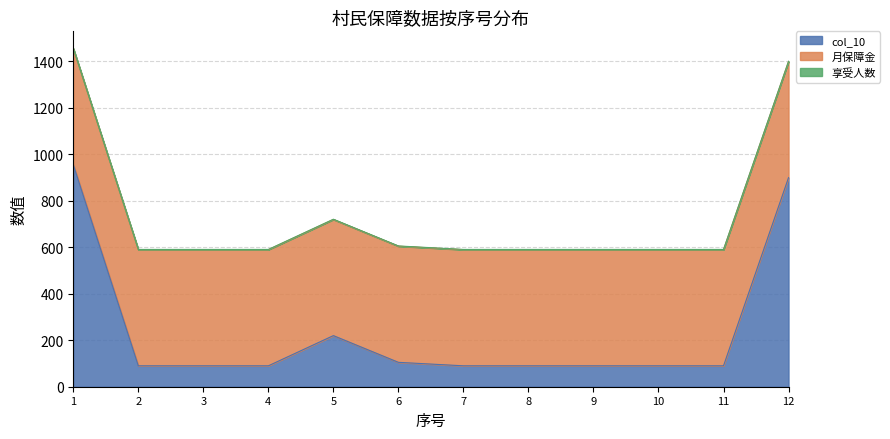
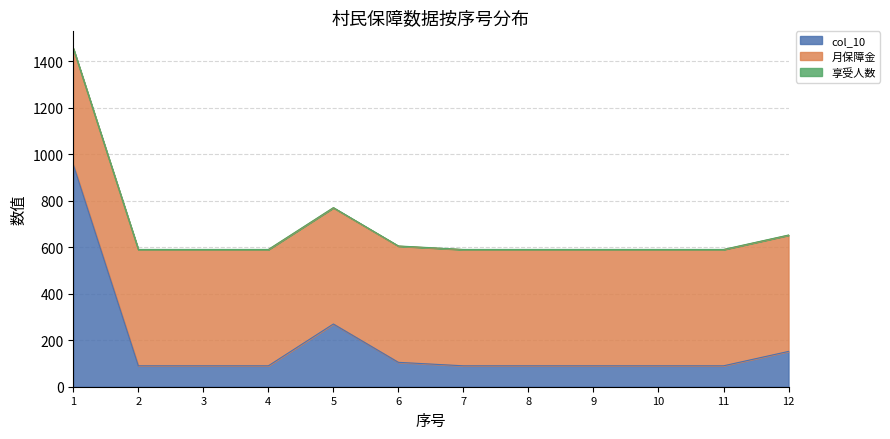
col_10, 5: 220 -> 270
col_10, 12: 900 -> 150
